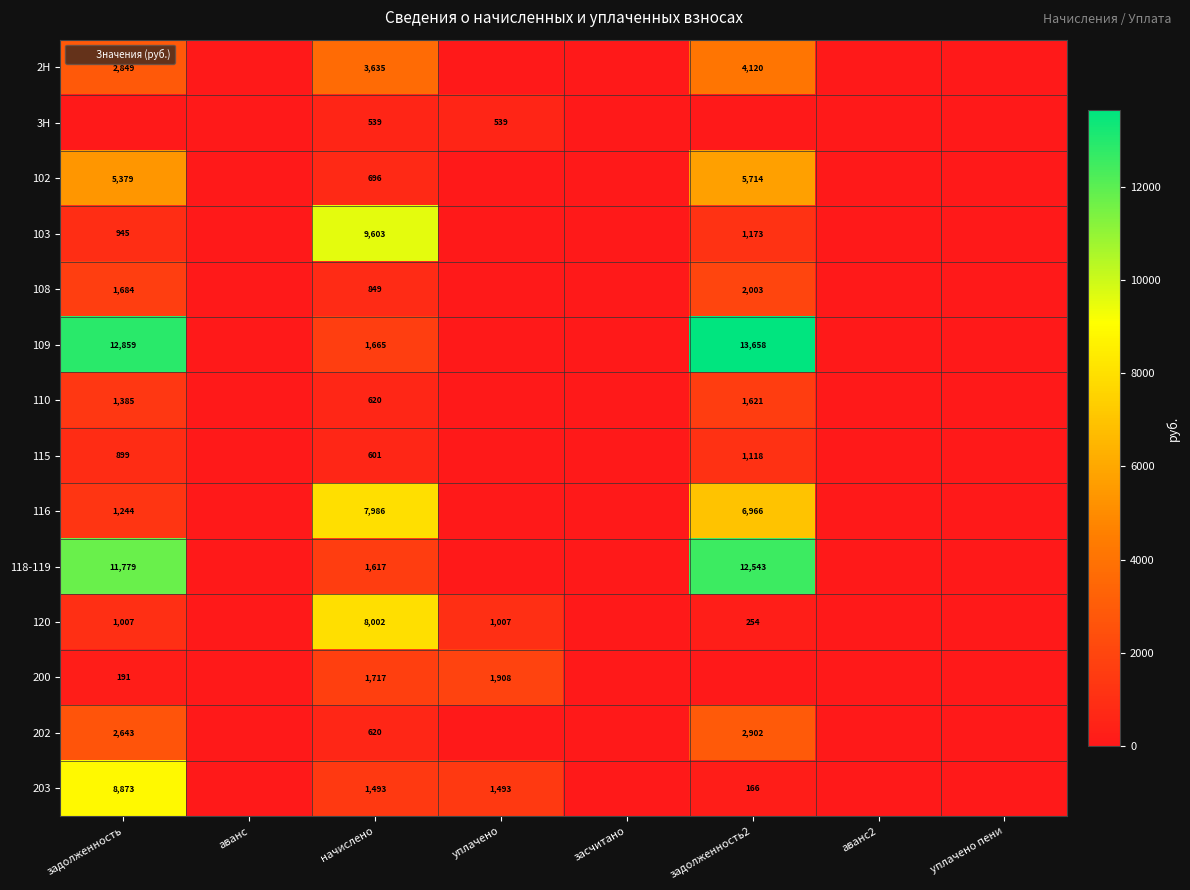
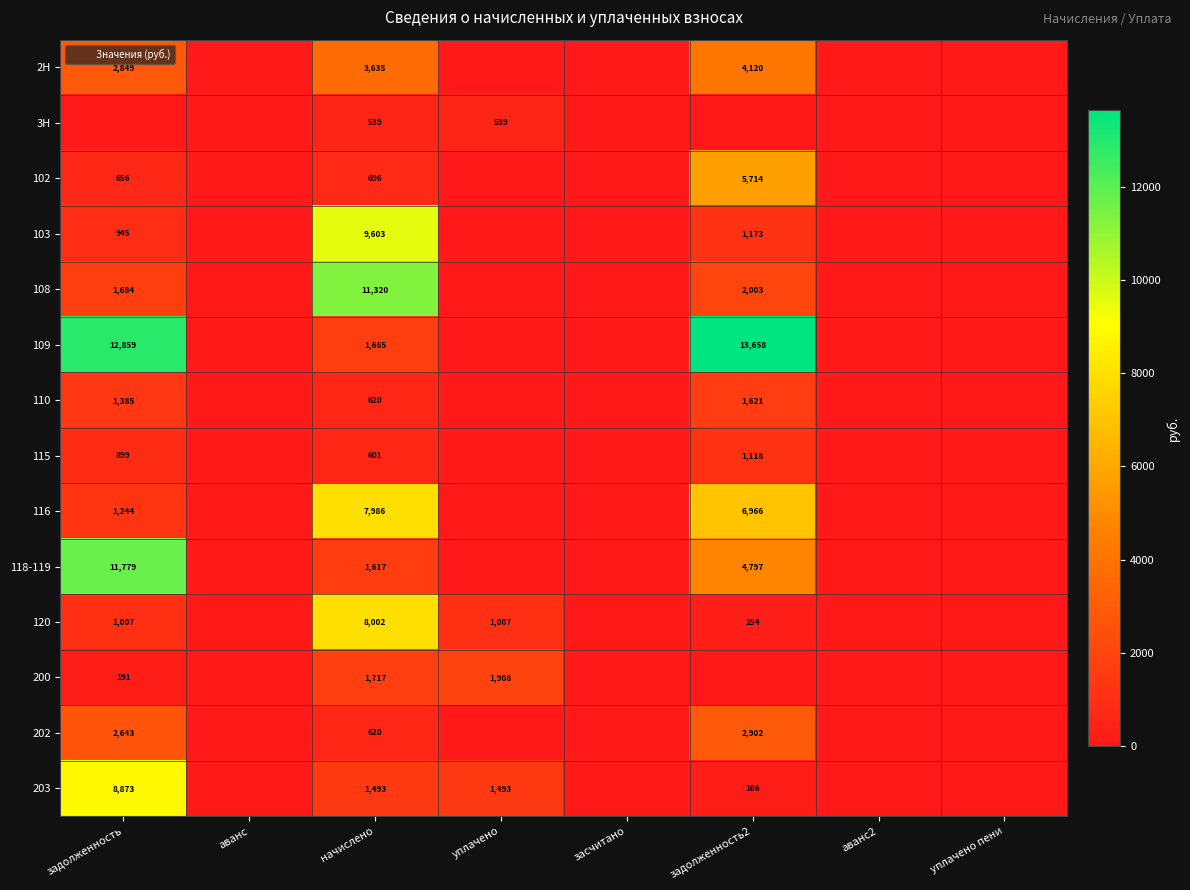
102, задолженность: 5,379 -> 656
108, начислено: 849 -> 11,320
118-119, задолженность2: 12,543 -> 4,797
